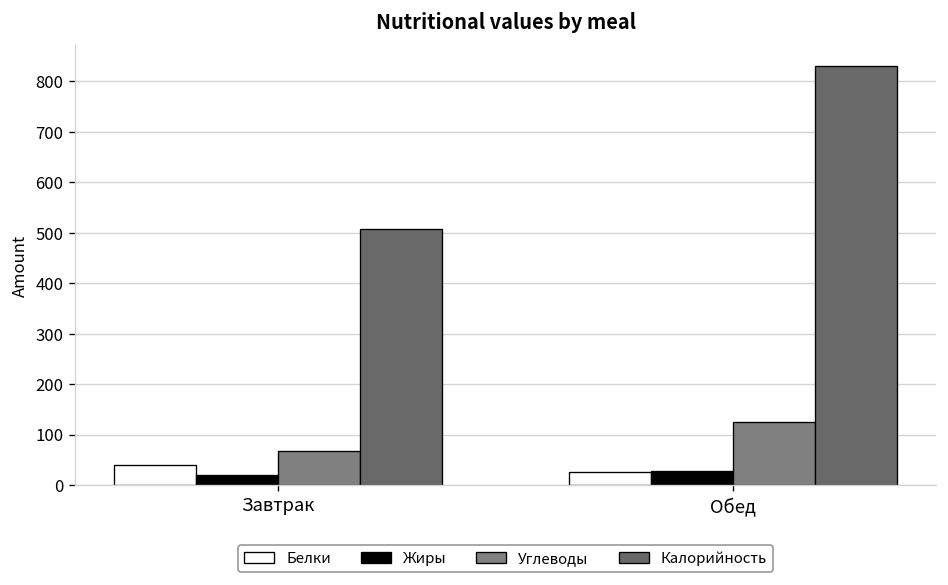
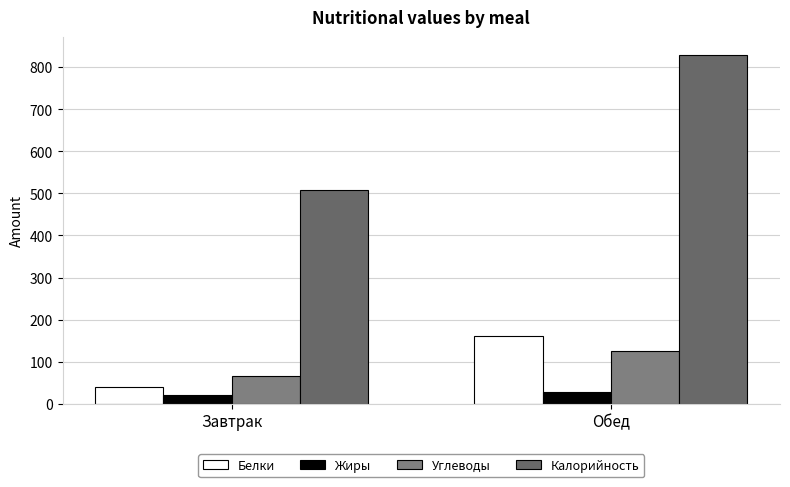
Белки, Обед: 30 -> 160
